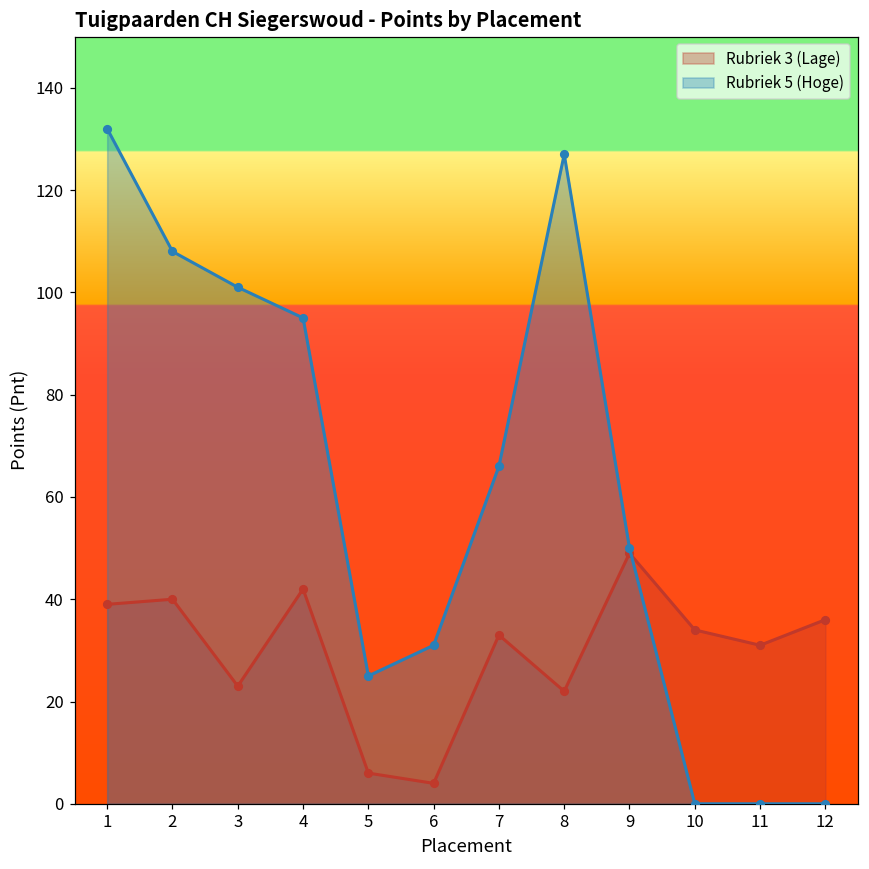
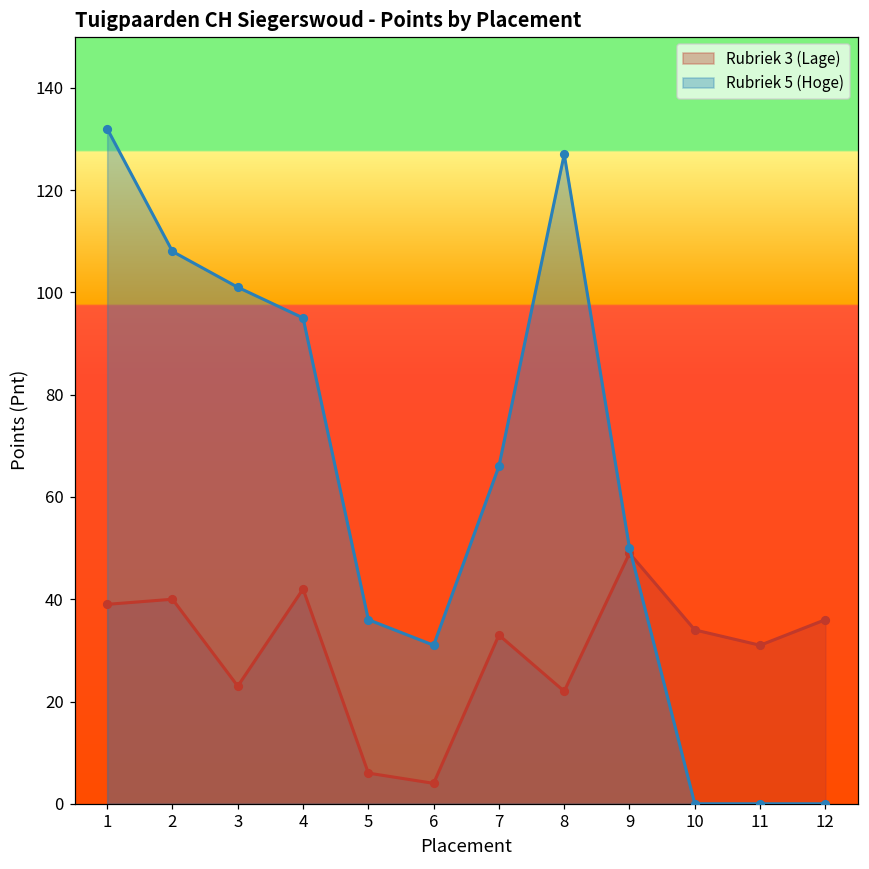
Rubriek 5 (Hoge), 5: 25 -> 36
